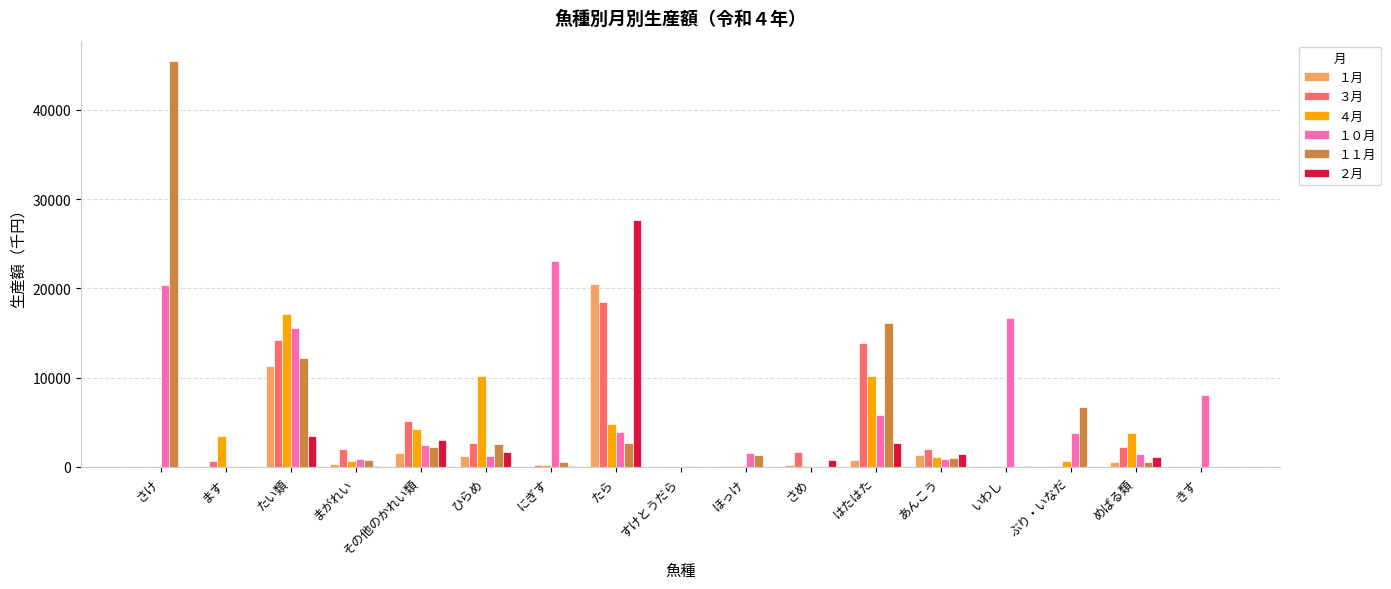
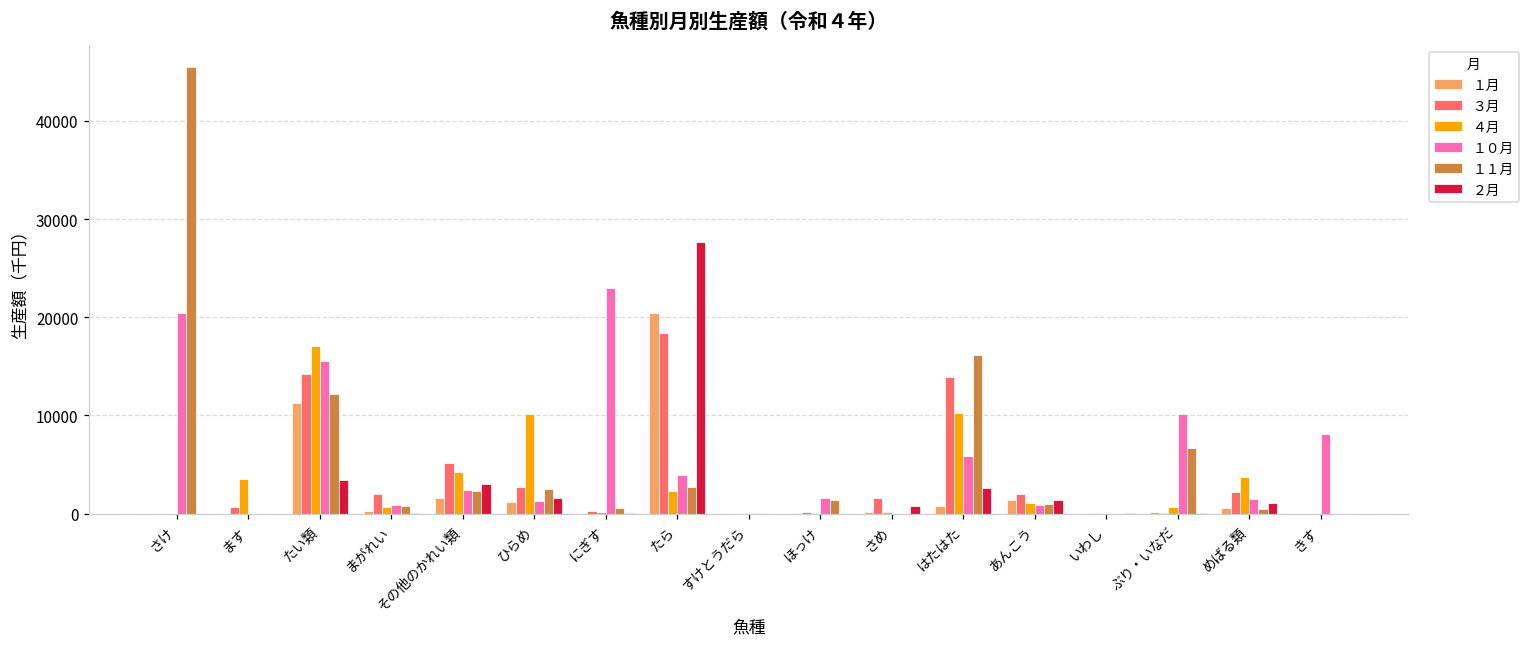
４月, たら: 5000 -> 2000
１０月, いわし: 17000 -> 0
１０月, ぶり・いなだ: 4000 -> 10000
